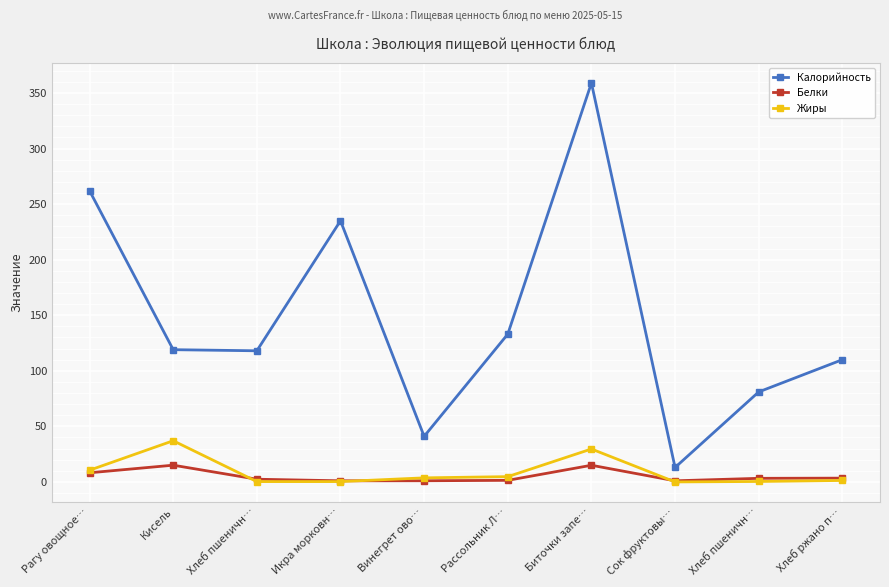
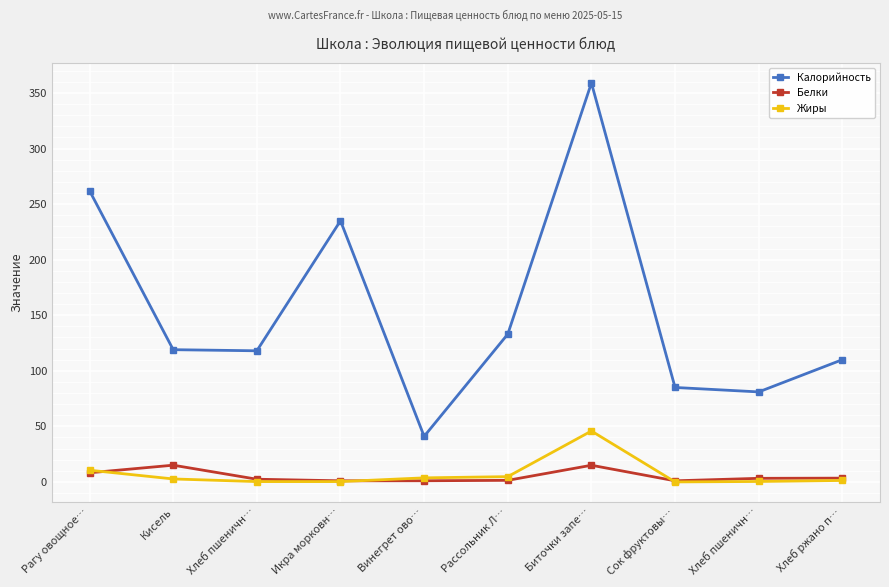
Жиры, Кисель: 37 -> 3
Жиры, Биточки запе…: 30 -> 46
Калорийность, Сок фруктовы…: 13 -> 85
